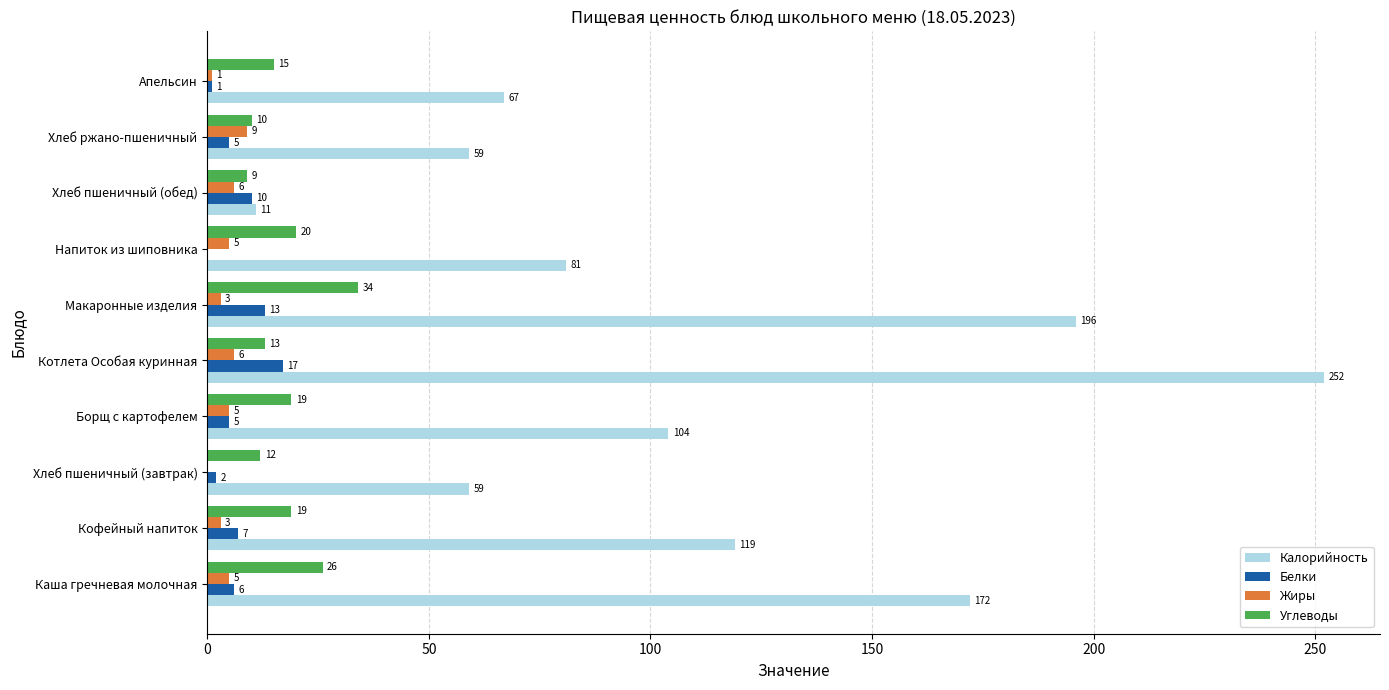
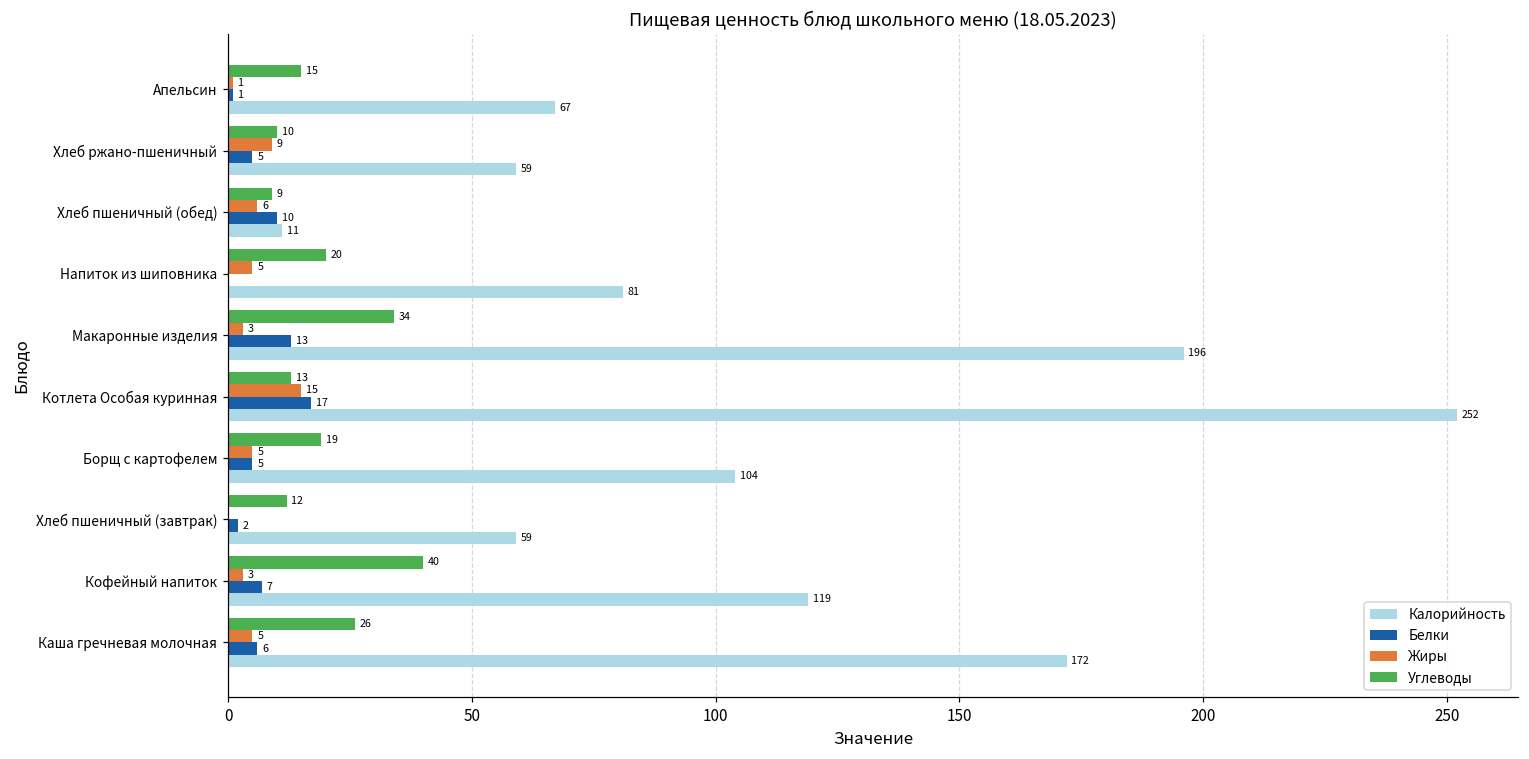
Жиры, Котлета Особая куринная: 6 -> 15
Углеводы, Кофейный напиток: 19 -> 40
